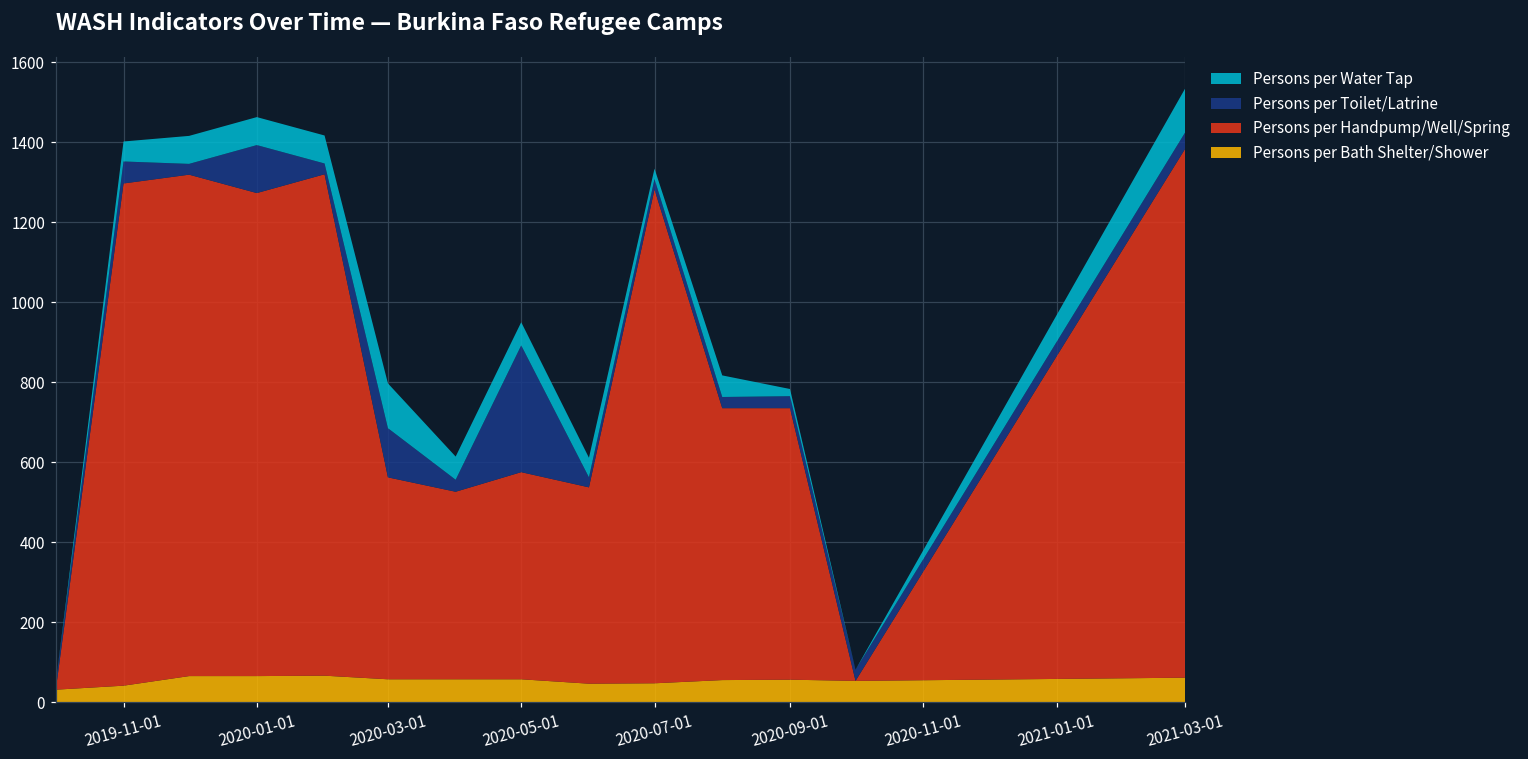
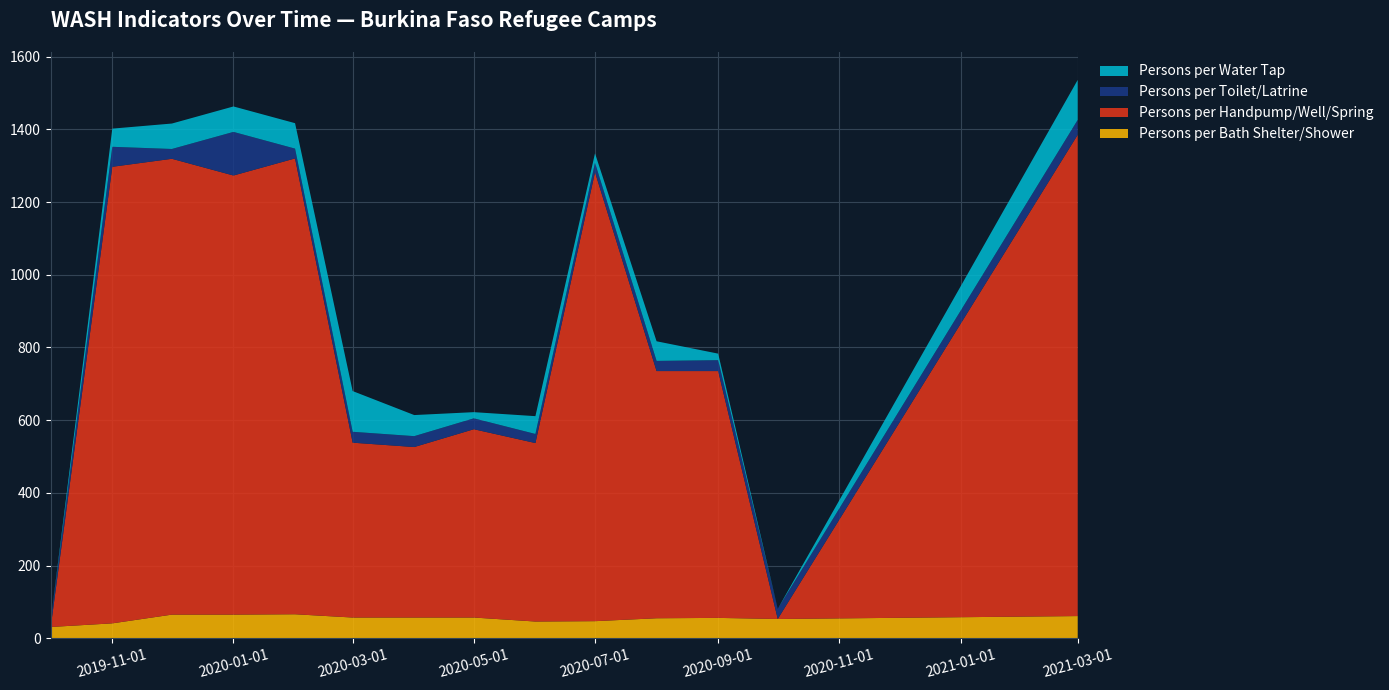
Persons per Handpump/Well/Spring, 2020-03-01: 510 -> 480
Persons per Toilet/Latrine, 2020-03-01: 120 -> 30
Persons per Toilet/Latrine, 2020-05-01: 320 -> 30
Persons per Water Tap, 2020-05-01: 60 -> 20
